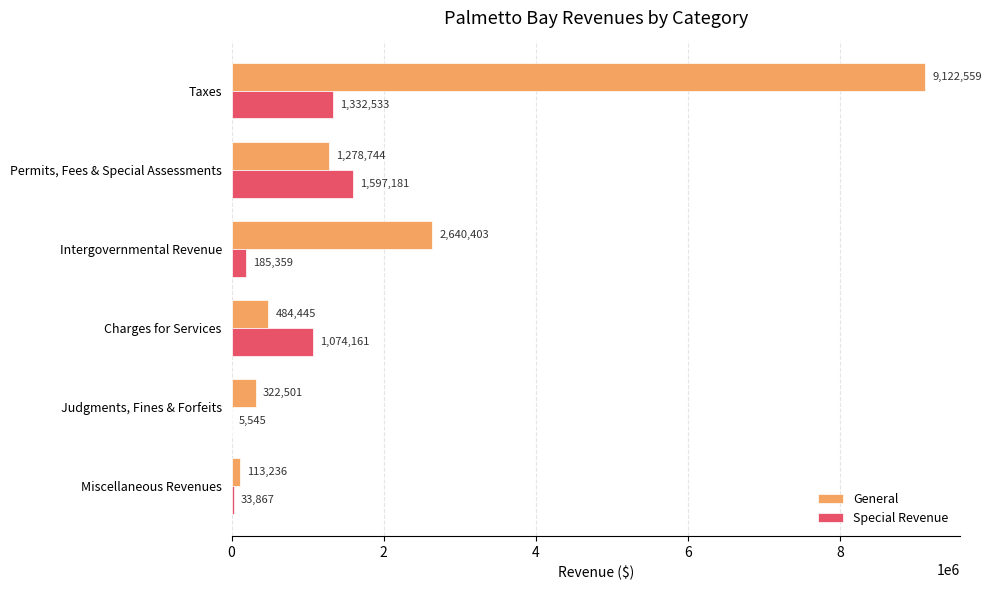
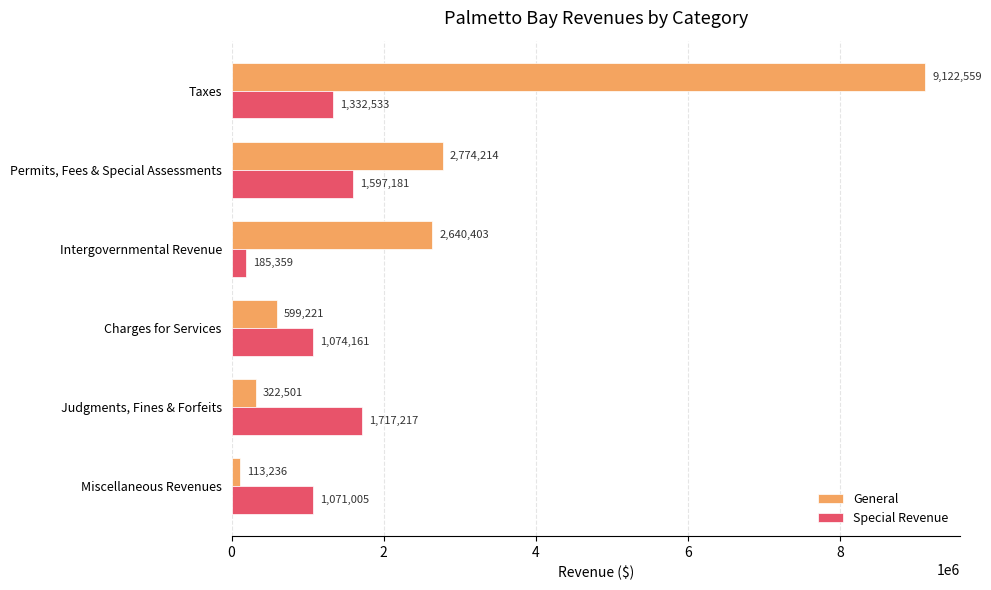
General, Permits, Fees & Special Assessments: 1,278,744 -> 2,774,214
General, Charges for Services: 484,445 -> 599,221
Special Revenue, Judgments, Fines & Forfeits: 5,545 -> 1,717,217
Special Revenue, Miscellaneous Revenues: 33,867 -> 1,071,005
